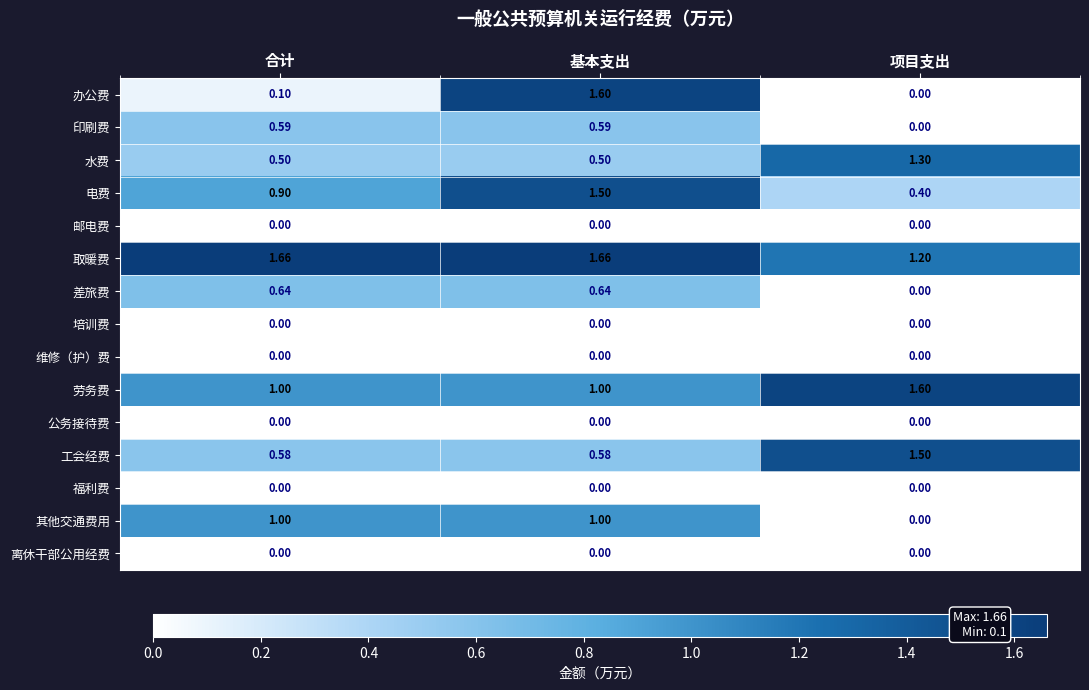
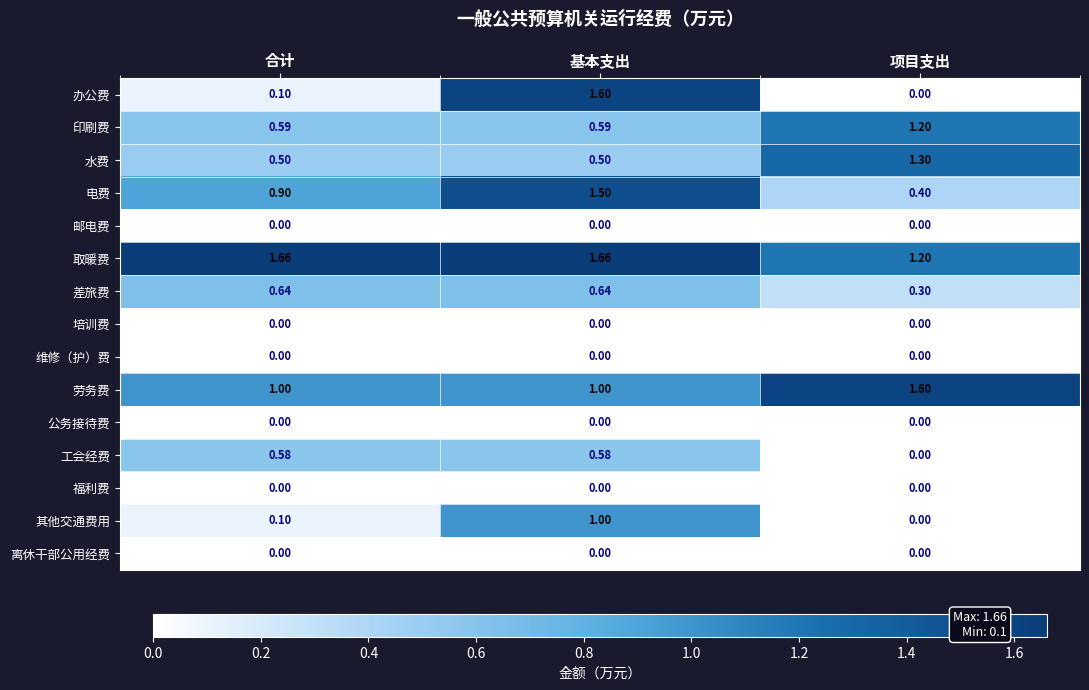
印刷费, 项目支出: 0.00 -> 1.20
差旅费, 项目支出: 0.00 -> 0.30
工会经费, 项目支出: 1.50 -> 0.00
其他交通费用, 合计: 1.00 -> 0.10
